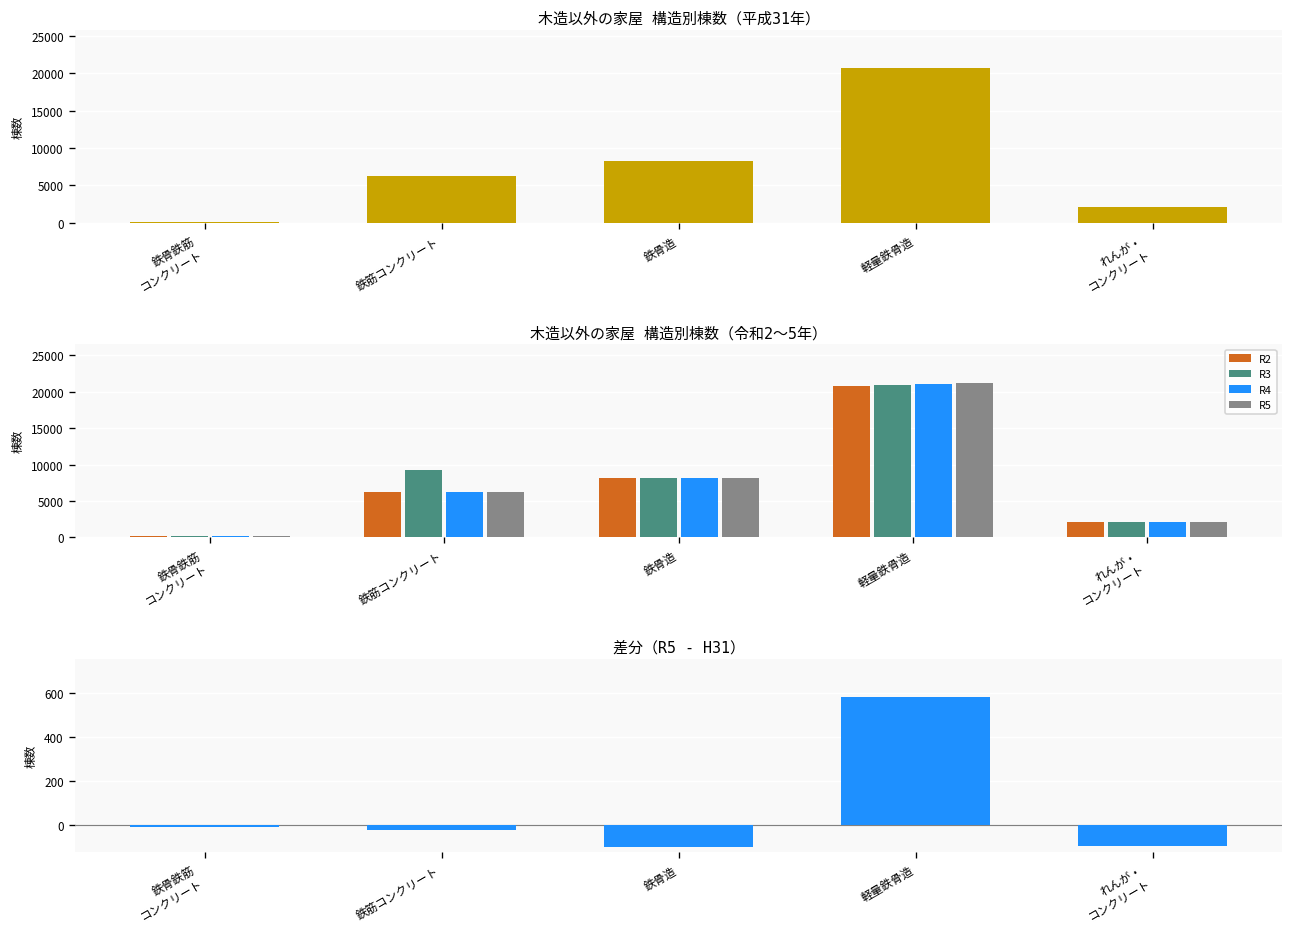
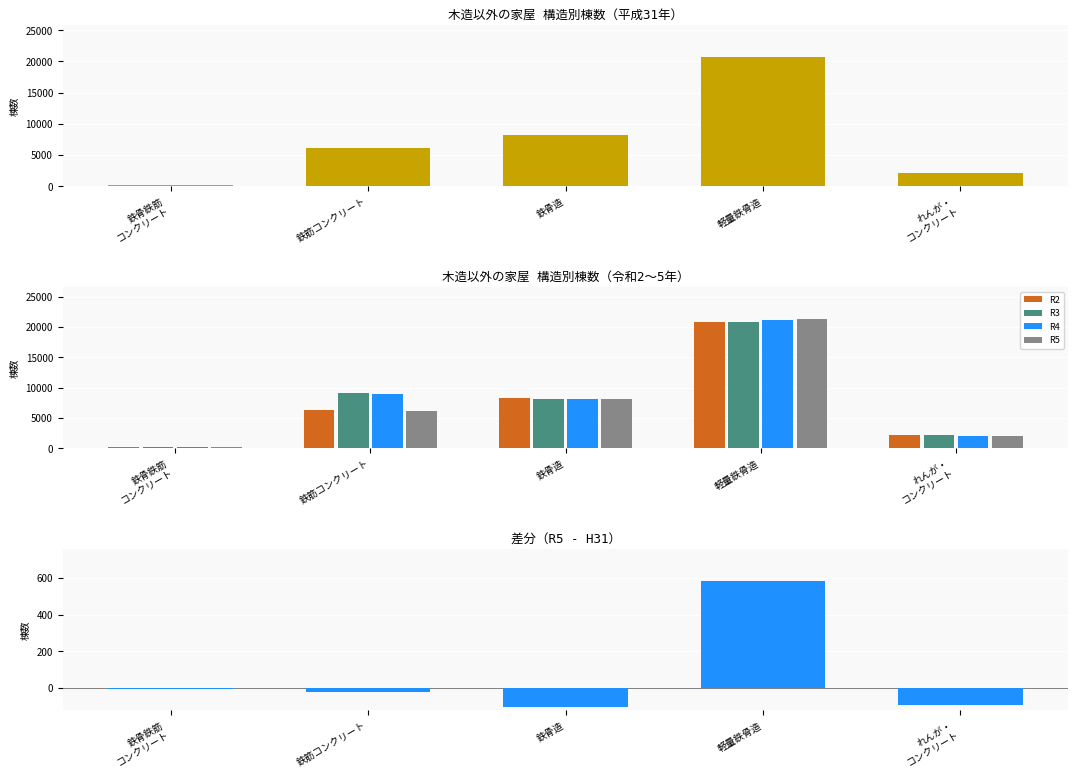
木造以外の家屋 構造別棟数（令和2〜5年）, R4, 鉄筋コンクリート: 6000 -> 9000
